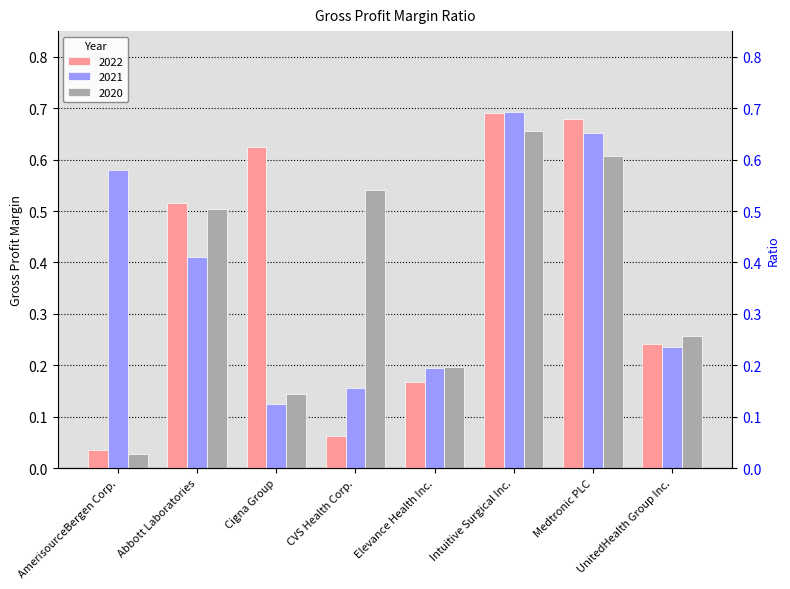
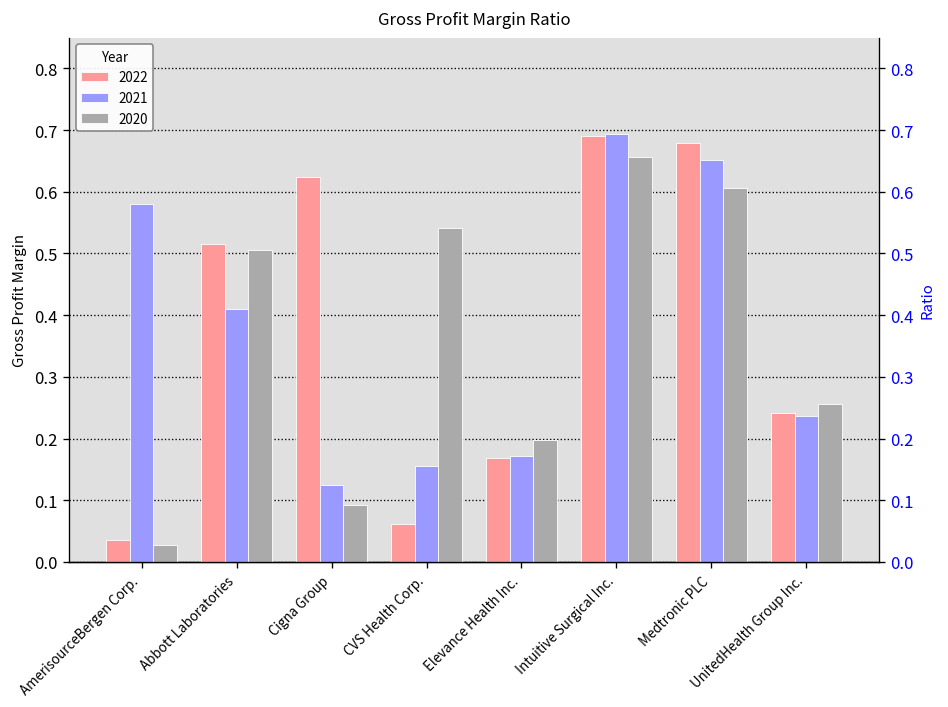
2020, Cigna Group: 0.14 -> 0.09
2021, Elevance Health Inc.: 0.20 -> 0.17
